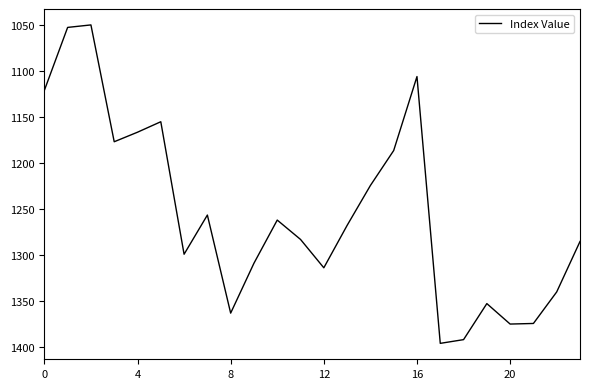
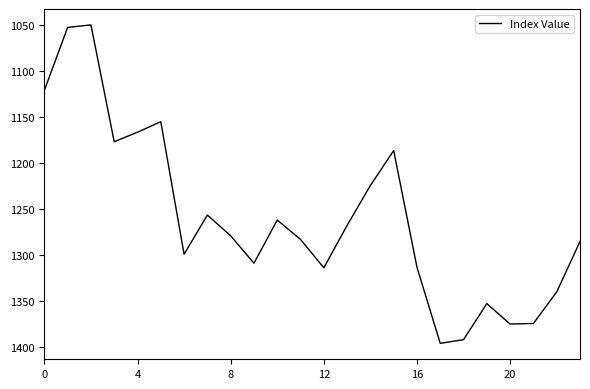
8: 1360 -> 1280
16: 1110 -> 1310
